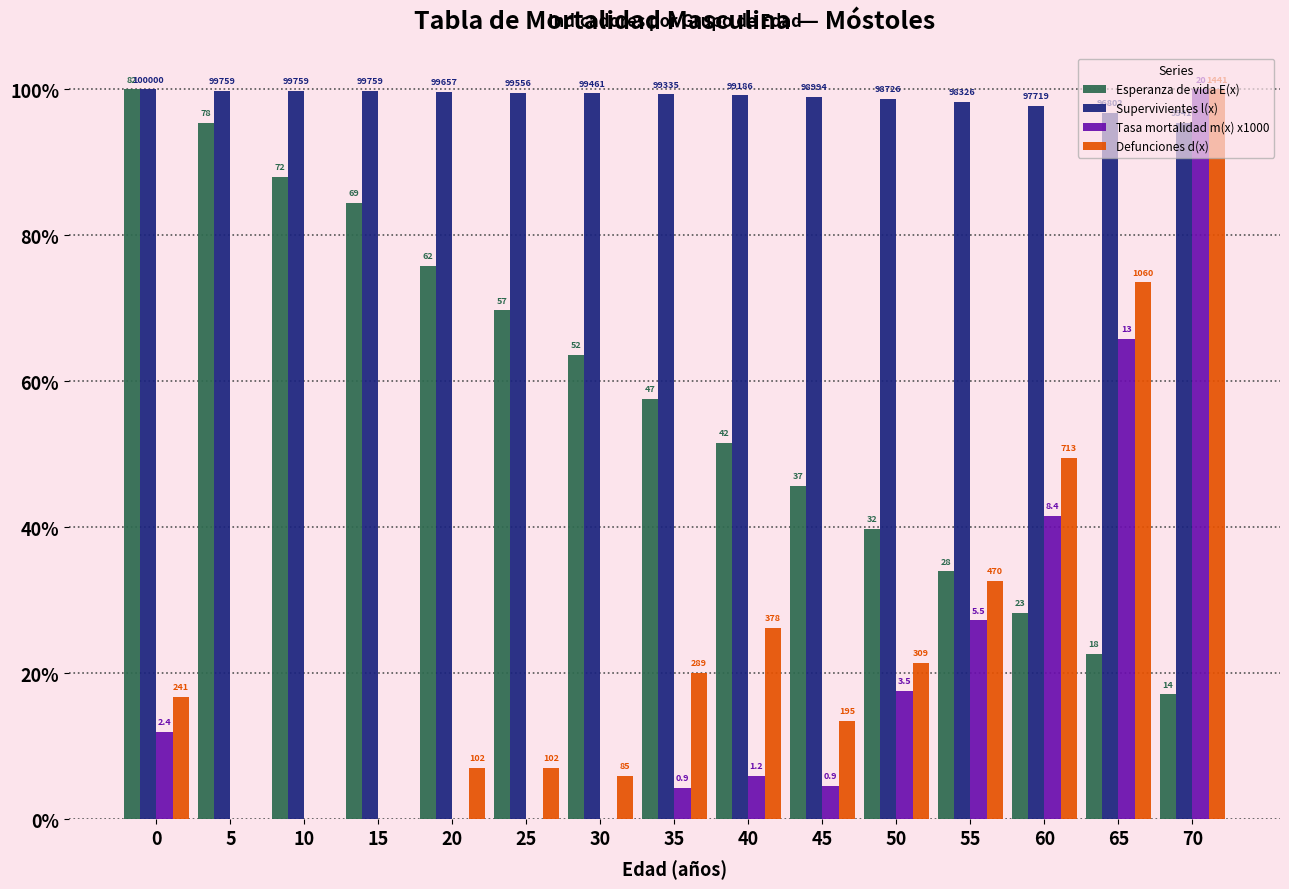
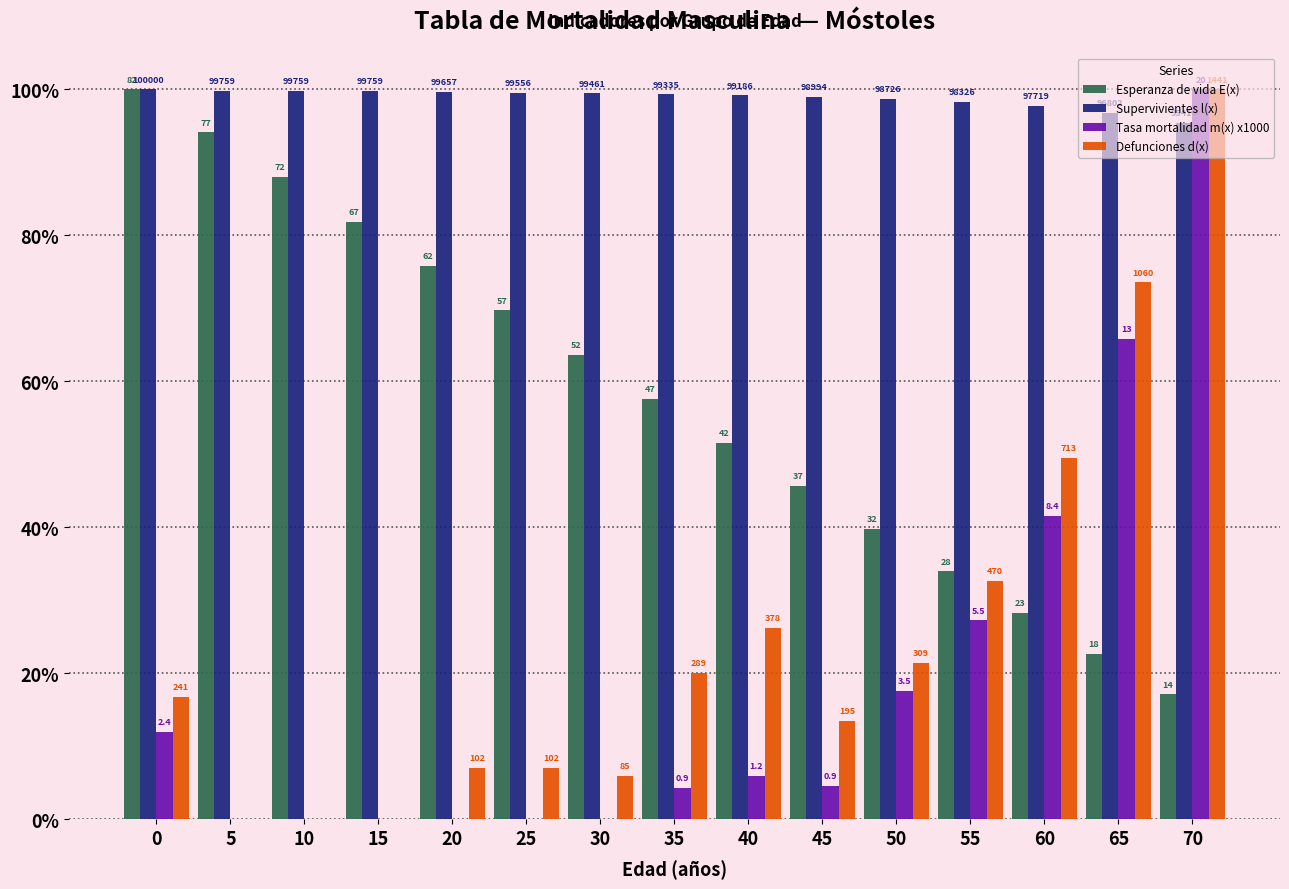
Esperanza de vida E(x), 5: 78 -> 77
Esperanza de vida E(x), 15: 69 -> 67
